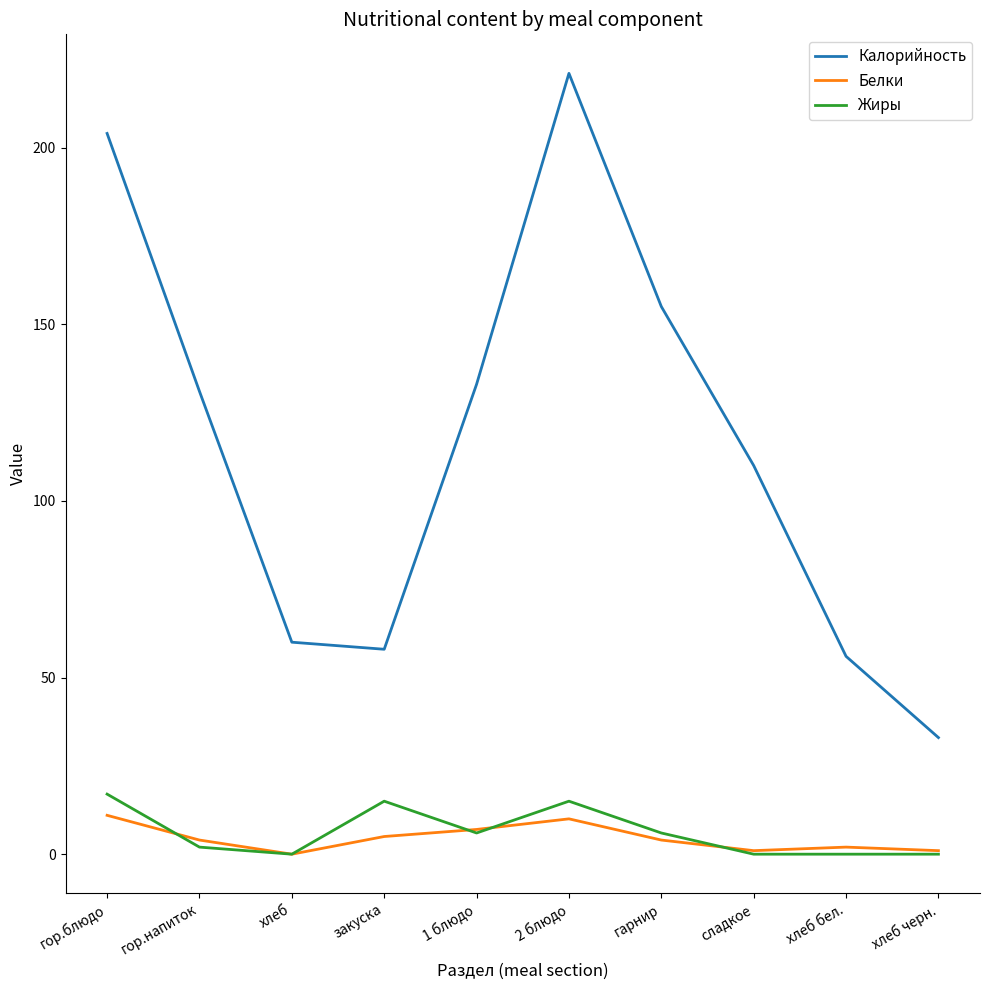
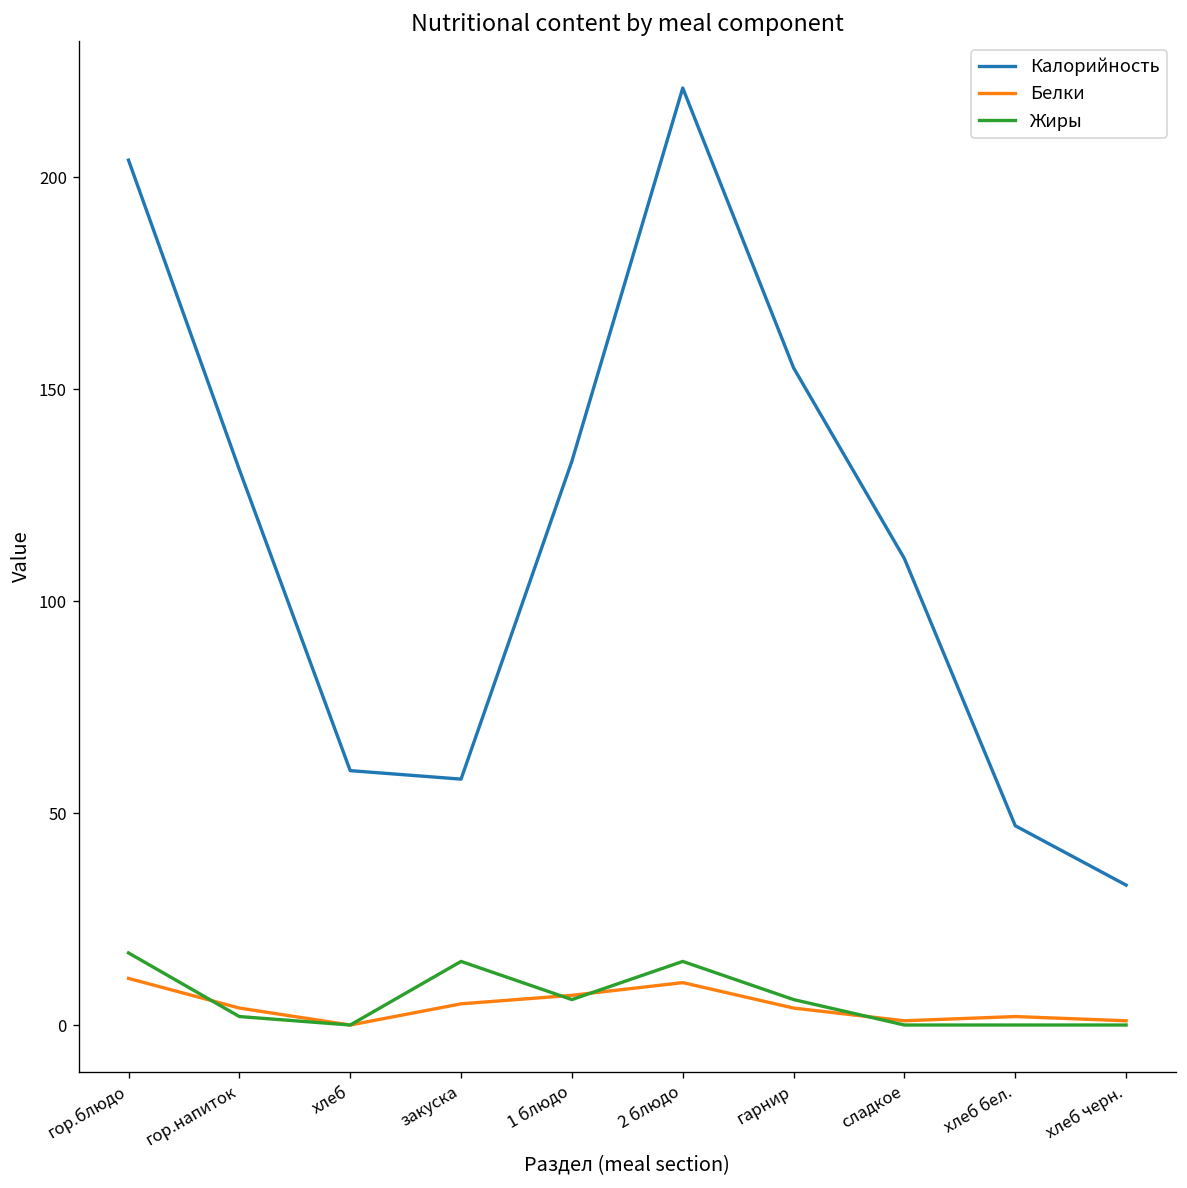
Калорийность, хлеб бел.: 56 -> 47
